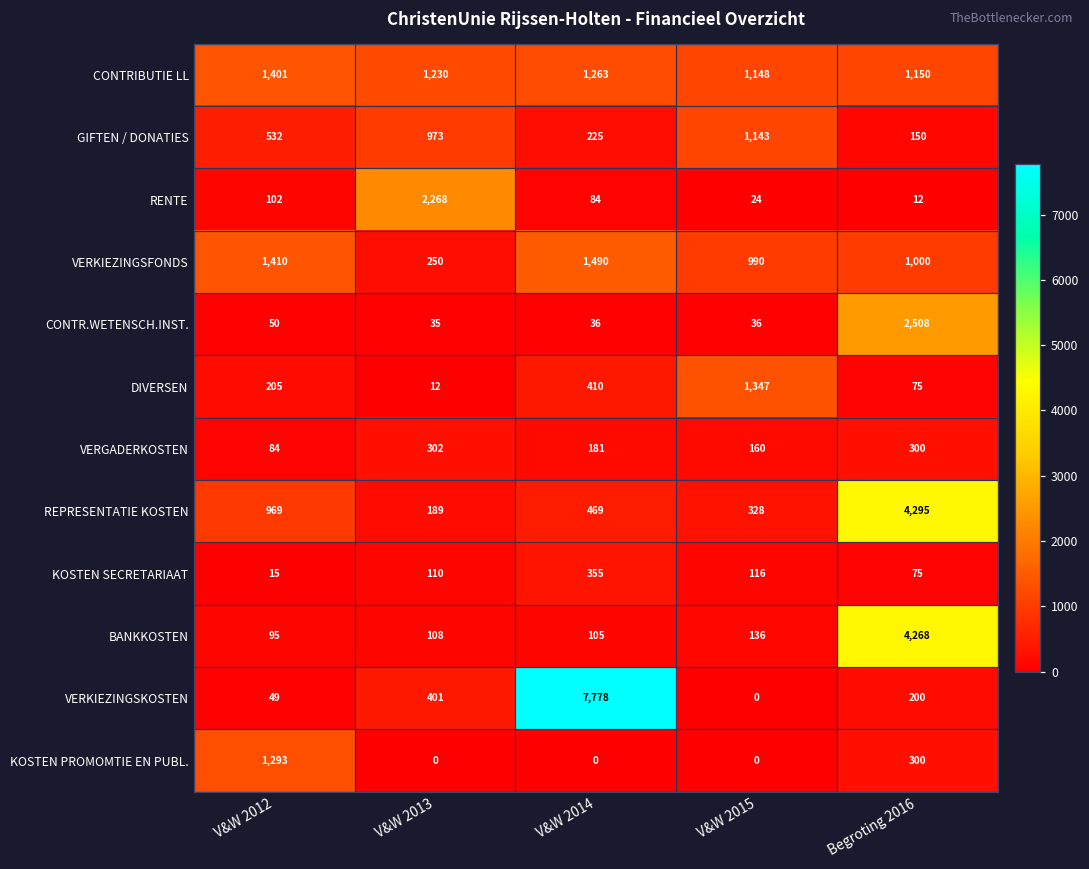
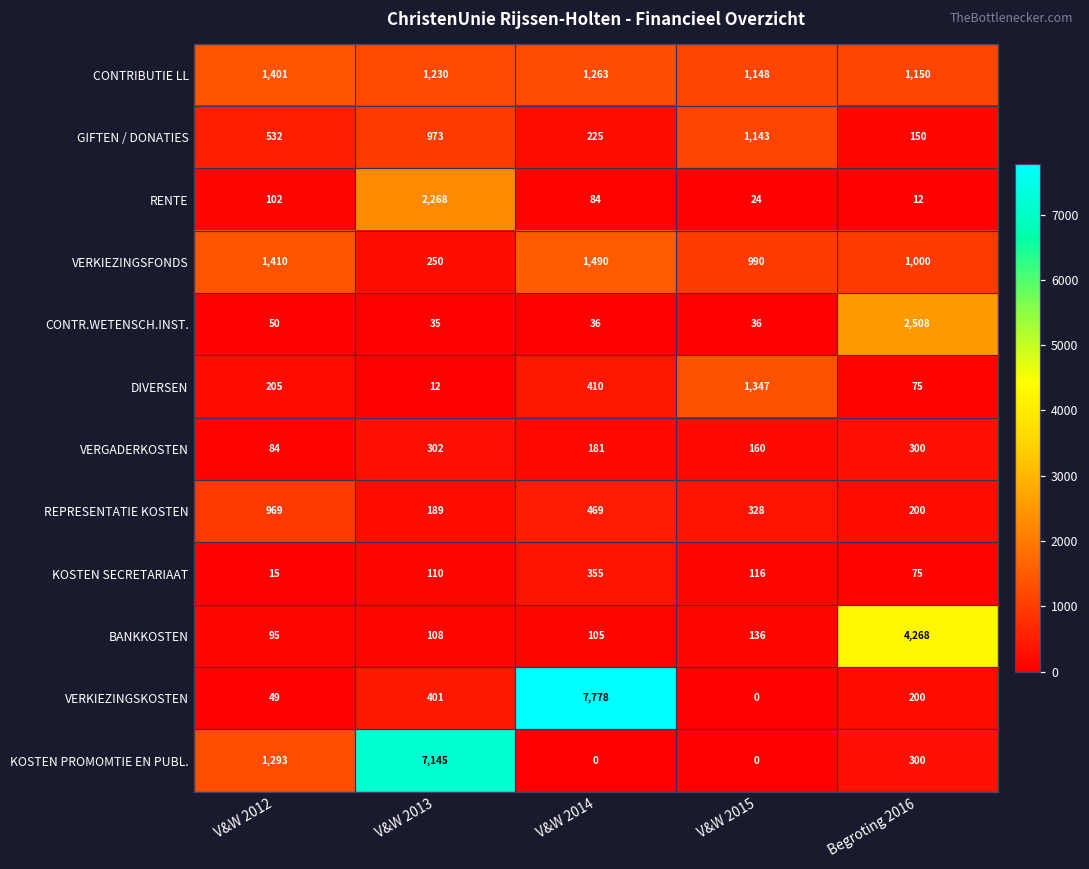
REPRESENTATIE KOSTEN, Begroting 2016: 4,295 -> 200
KOSTEN PROMOMTIE EN PUBL., V&W 2013: 0 -> 7,145
